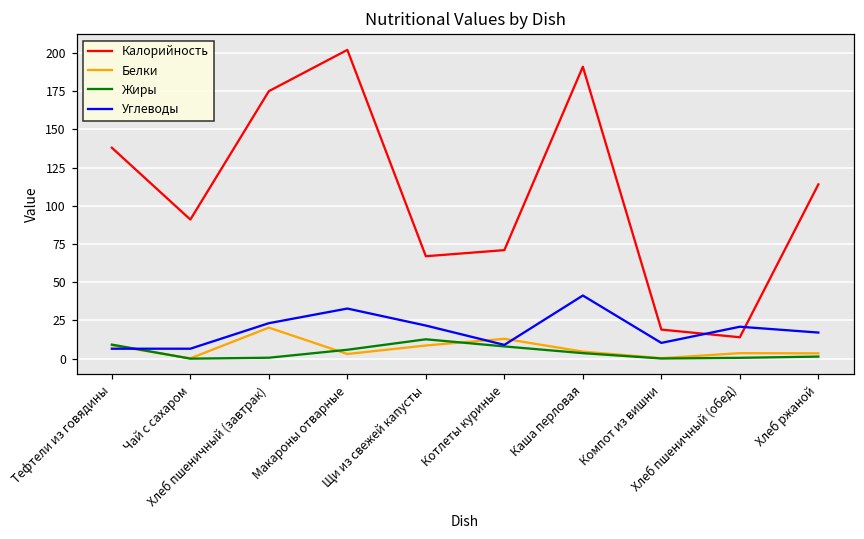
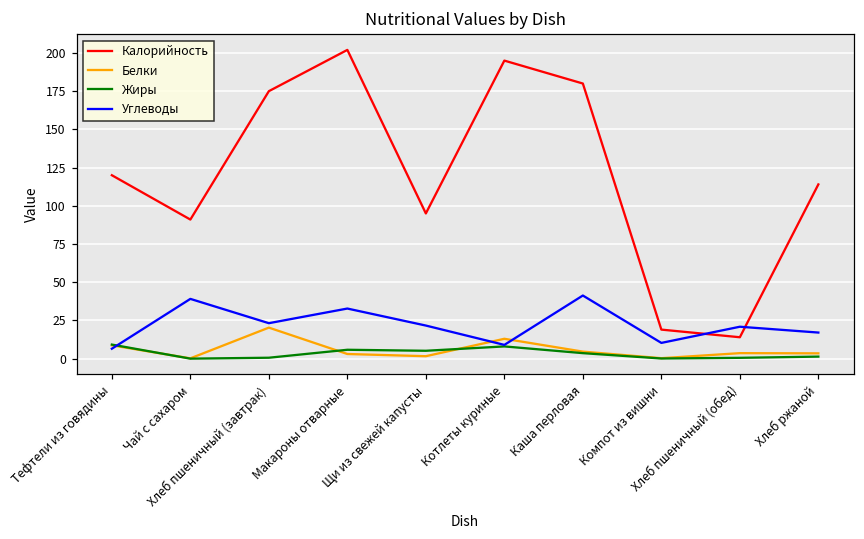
Калорийность, Тефтели из говядины: 138 -> 120
Углеводы, Чай с сахаром: 7 -> 39
Калорийность, Щи из свежей капусты: 67 -> 95
Белки, Щи из свежей капусты: 9 -> 2
Жиры, Щи из свежей капусты: 13 -> 5
Калорийность, Котлеты куриные: 71 -> 195
Калорийность, Каша перловая: 191 -> 180
